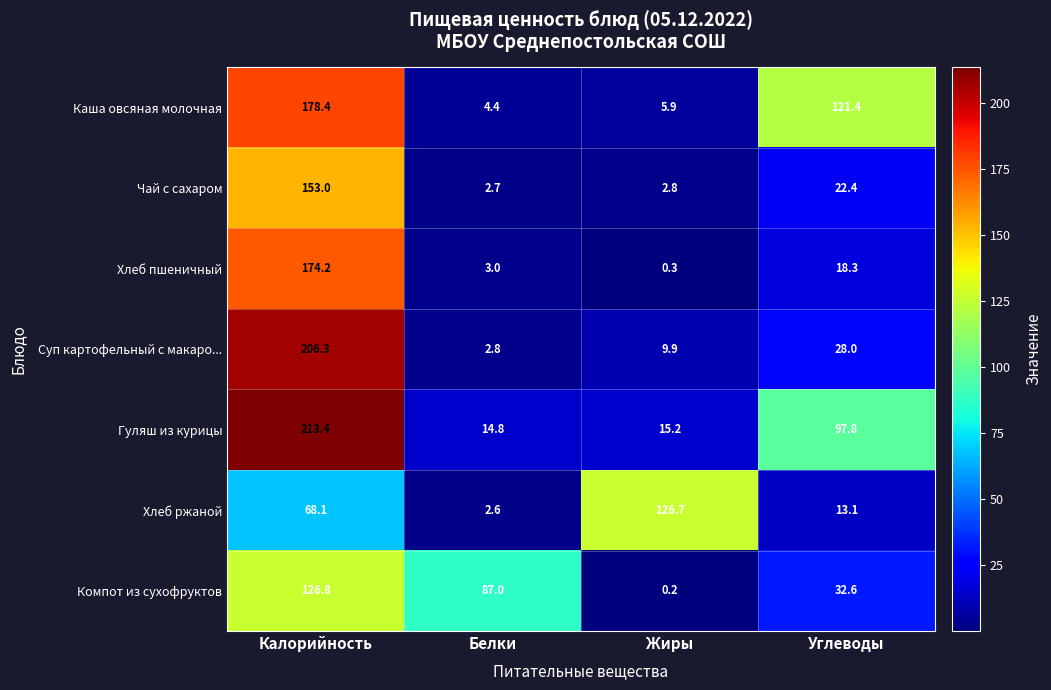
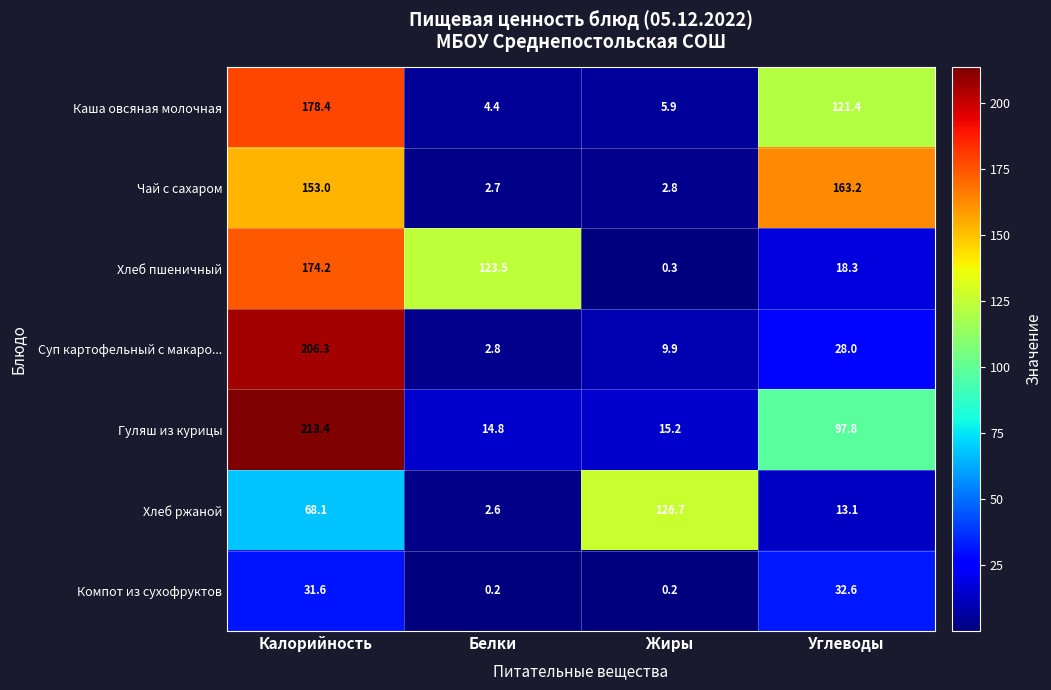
Чай с сахаром, Углеводы: 22.4 -> 163.2
Хлеб пшеничный, Белки: 3.0 -> 123.5
Компот из сухофруктов, Калорийность: 126.8 -> 31.6
Компот из сухофруктов, Белки: 87.0 -> 0.2
